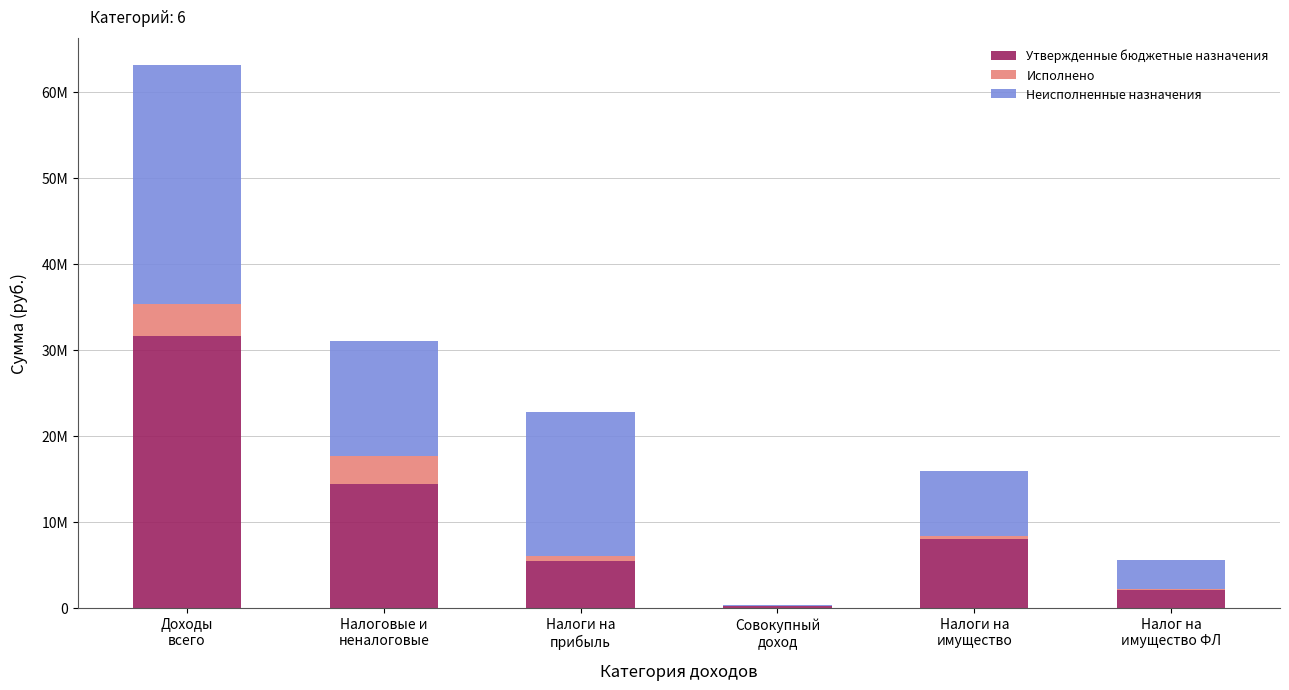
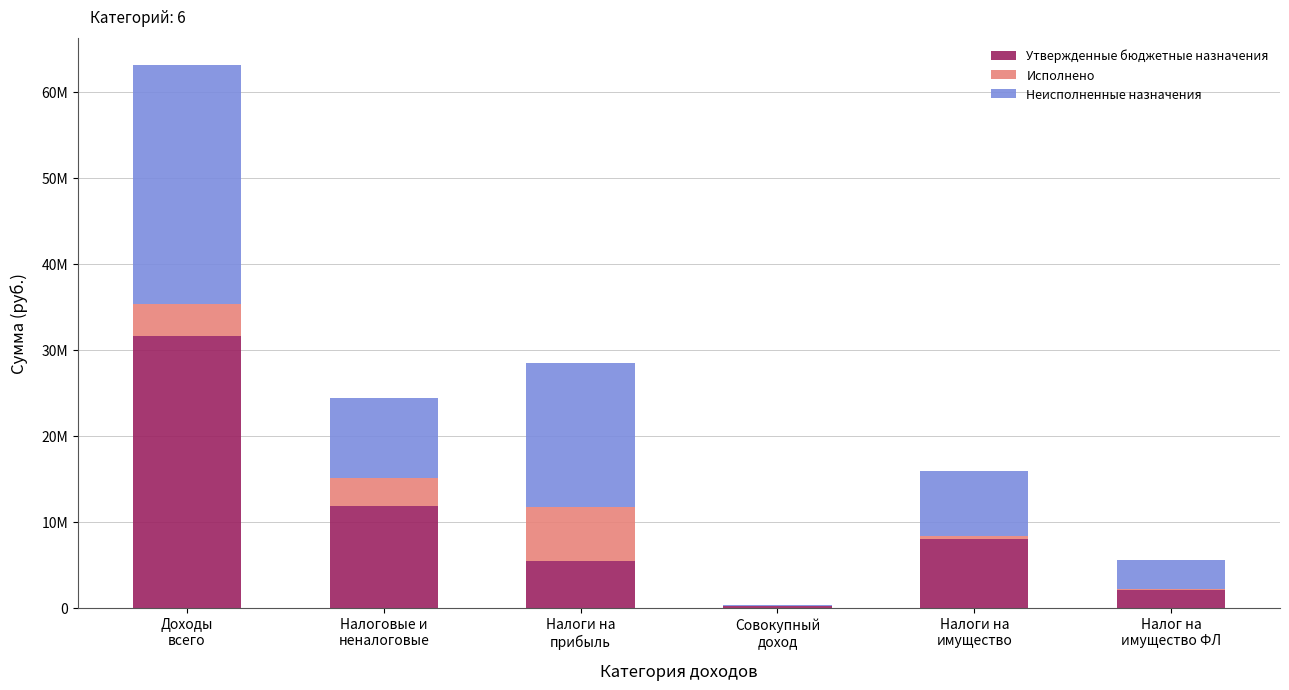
Утвержденные бюджетные назначения, Налоговые и неналоговые: 14000000 -> 12000000
Неисполненные назначения, Налоговые и неналоговые: 13000000 -> 9000000
Исполнено, Налоги на прибыль: 1000000 -> 6000000
